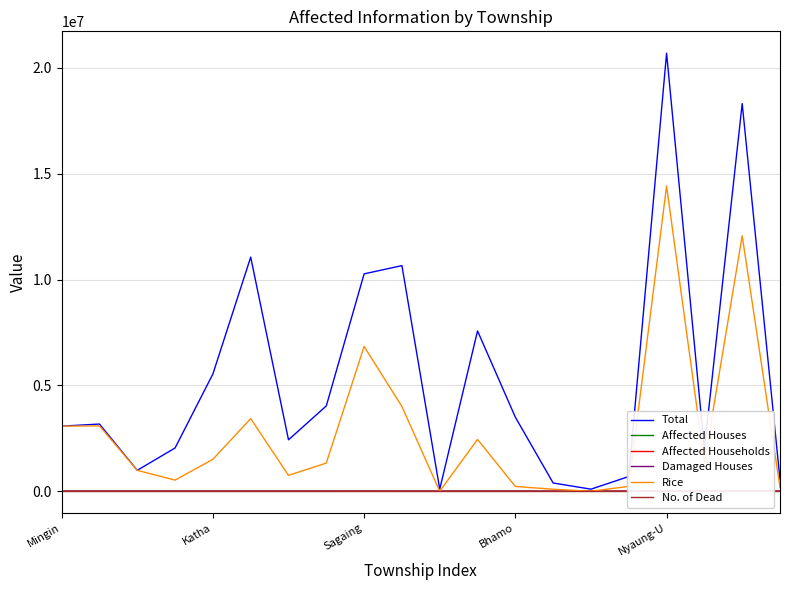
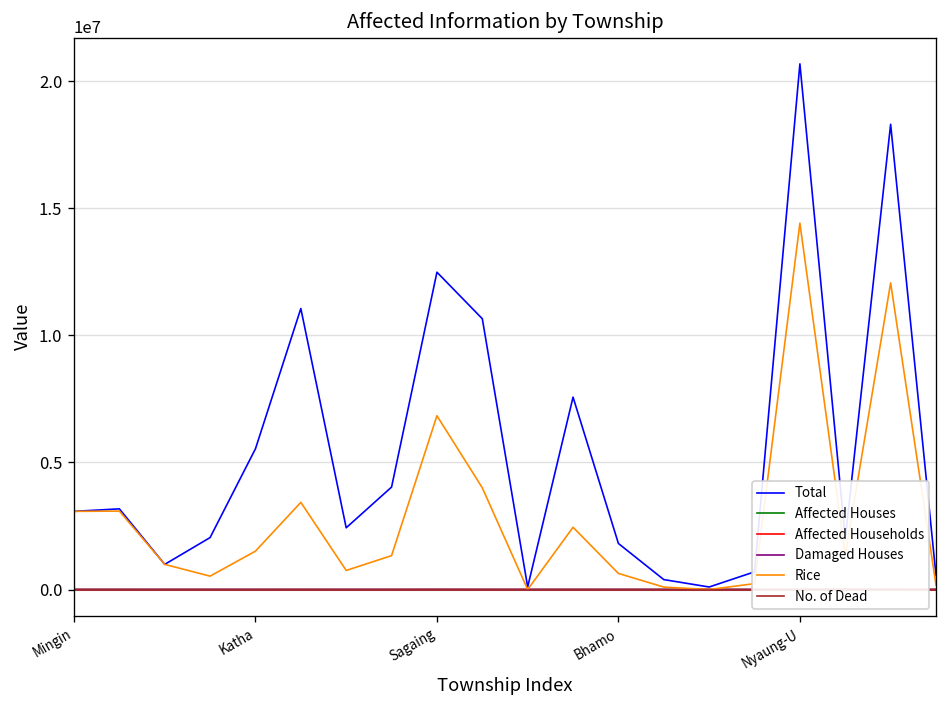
Total, Sagaing: 10300000 -> 12500000
Total, Bhamo: 3500000 -> 1800000
Rice, Bhamo: 200000 -> 600000
